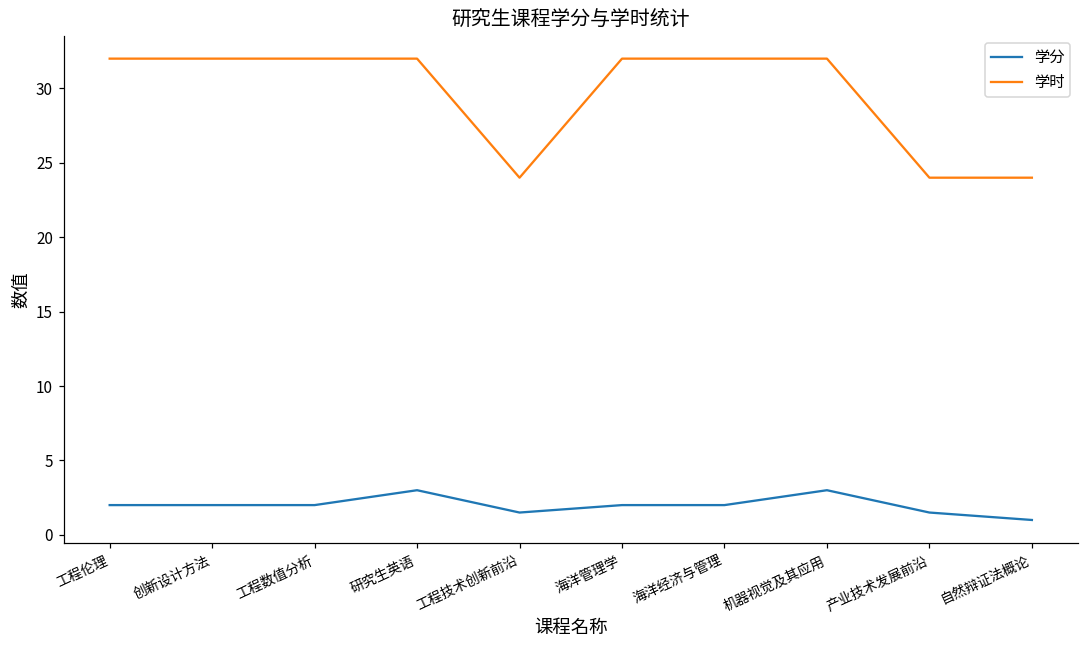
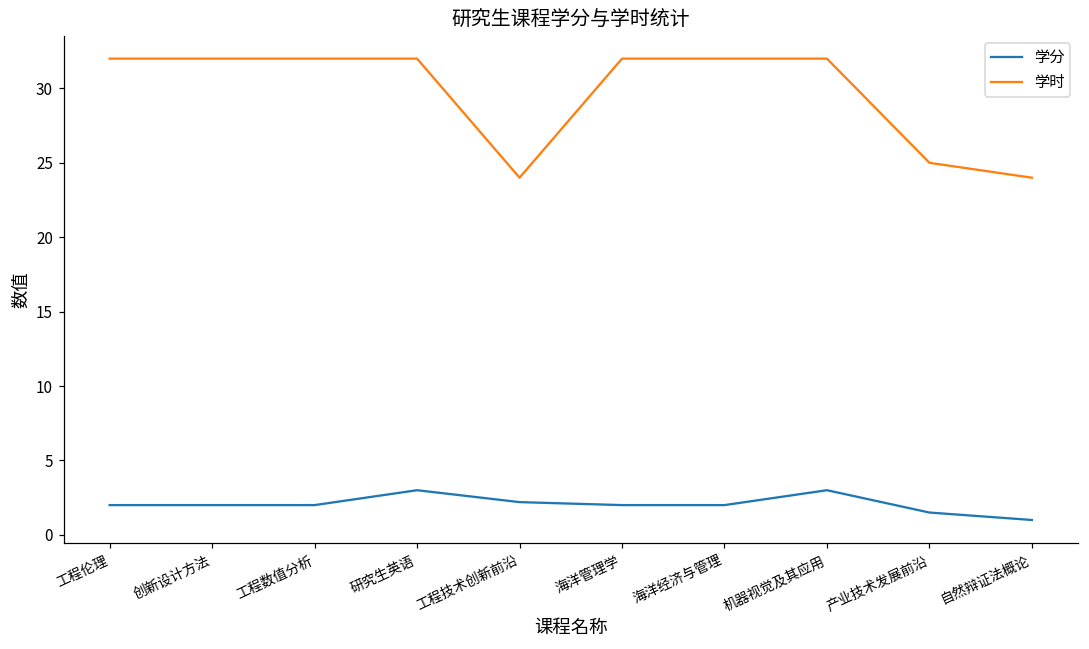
学分, 工程技术创新前沿: 1.5 -> 2.2
学时, 产业技术发展前沿: 24 -> 25
